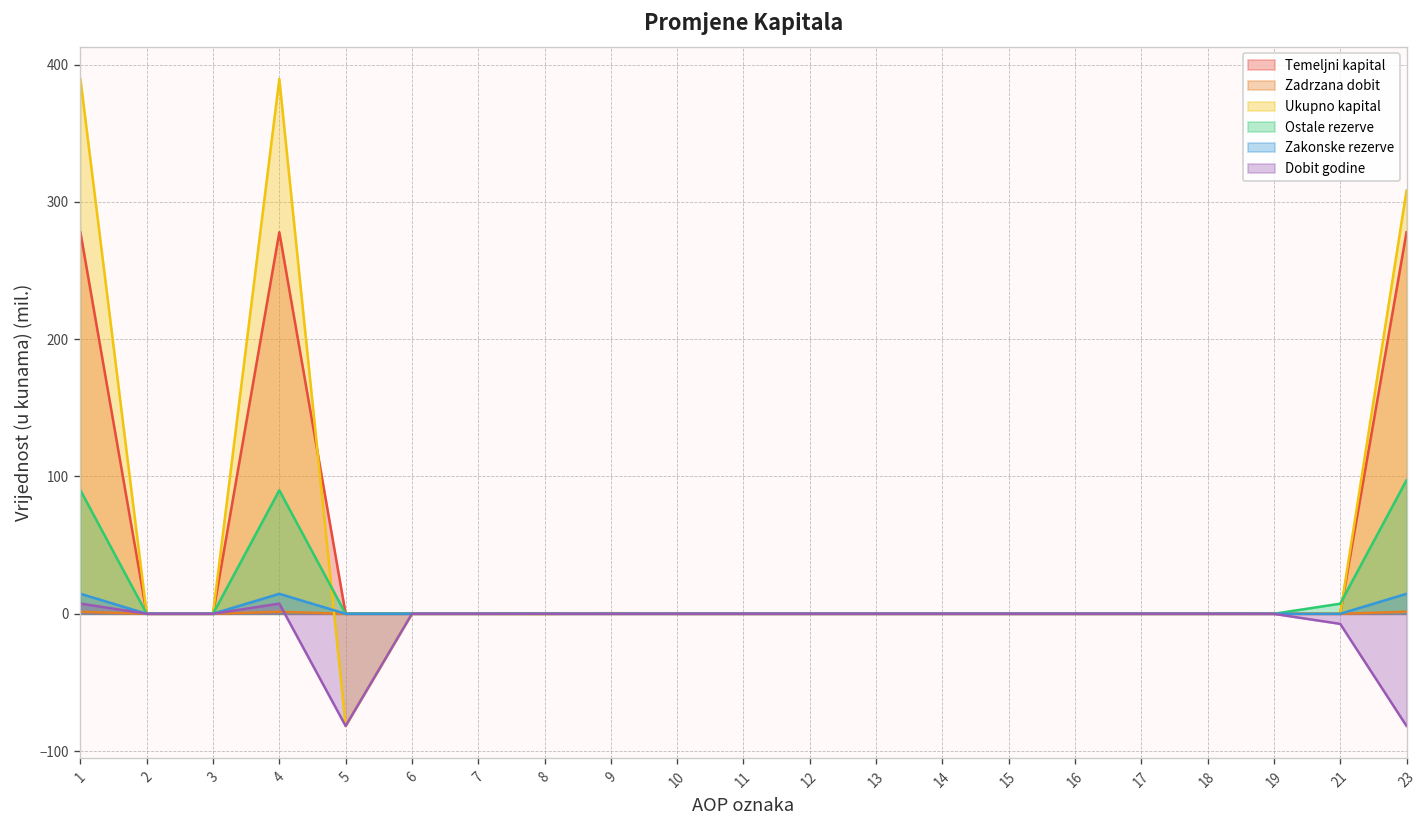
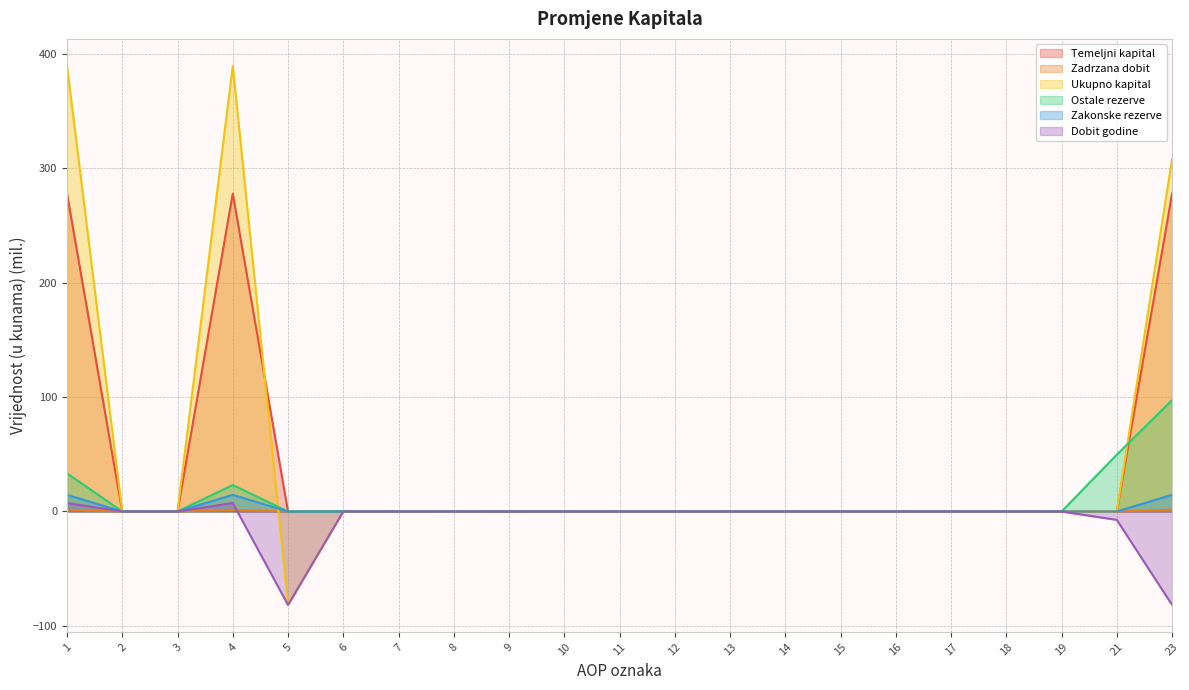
Ostale rezerve, 1: 90 -> 33
Ostale rezerve, 4: 90 -> 23
Ostale rezerve, 21: 7 -> 50
